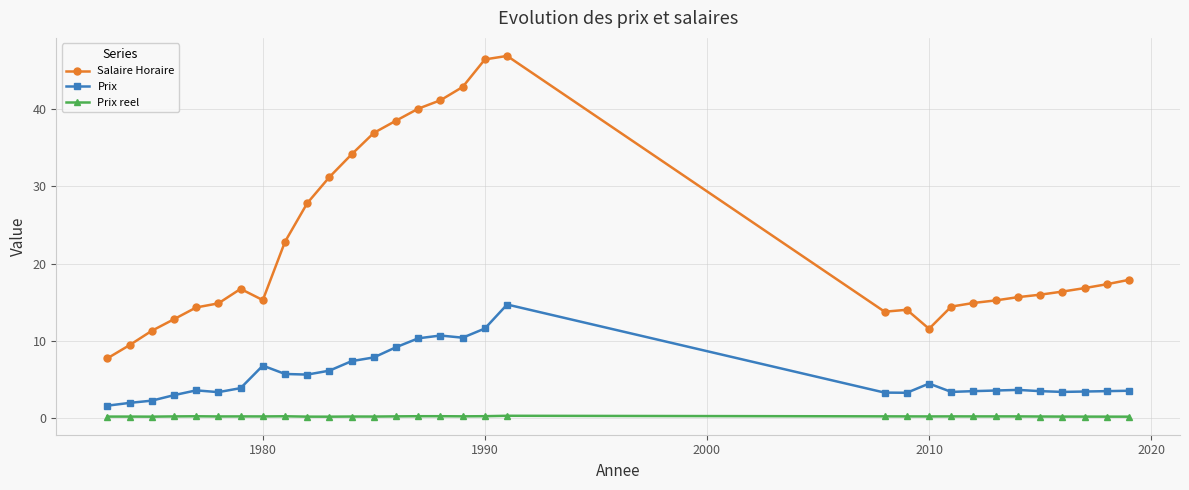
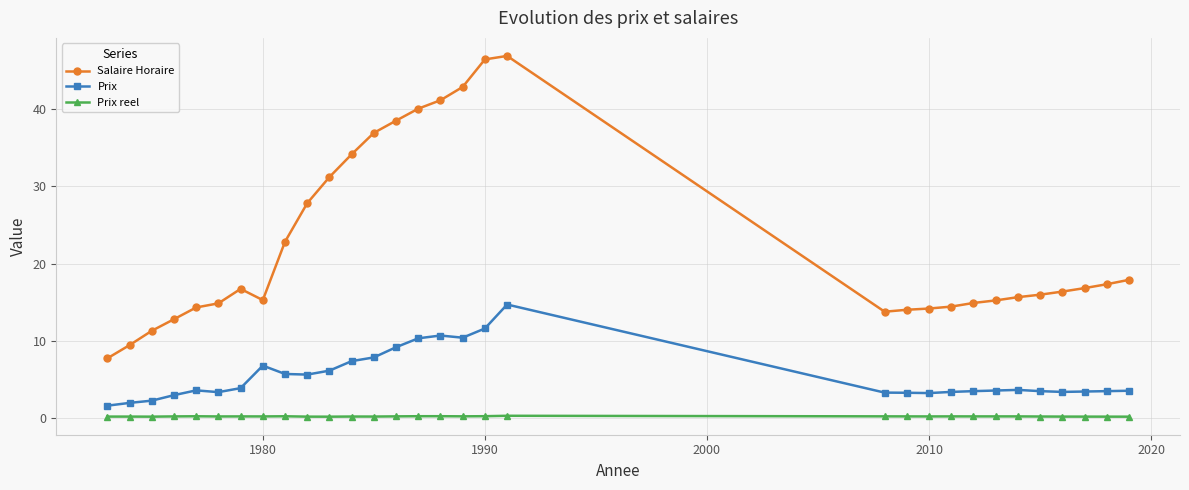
Salaire Horaire, 2010: 12 -> 14
Prix, 2010: 4 -> 3
